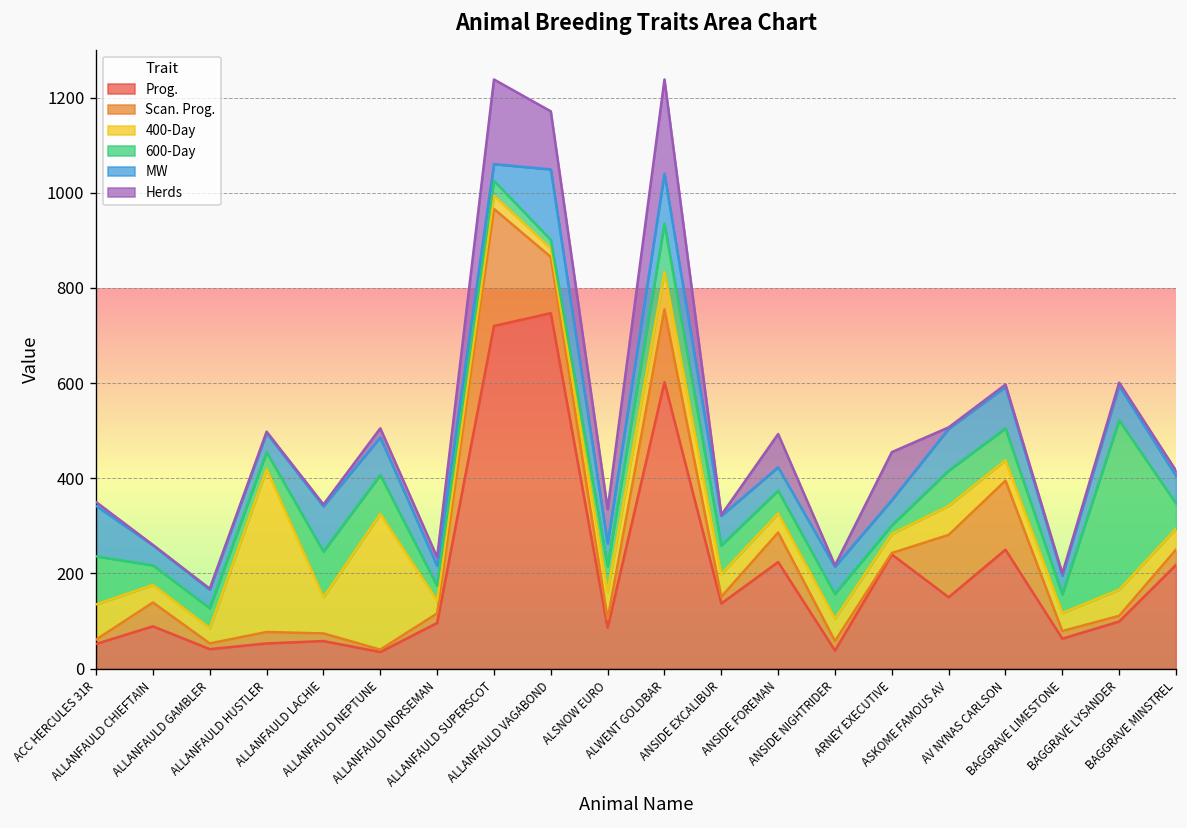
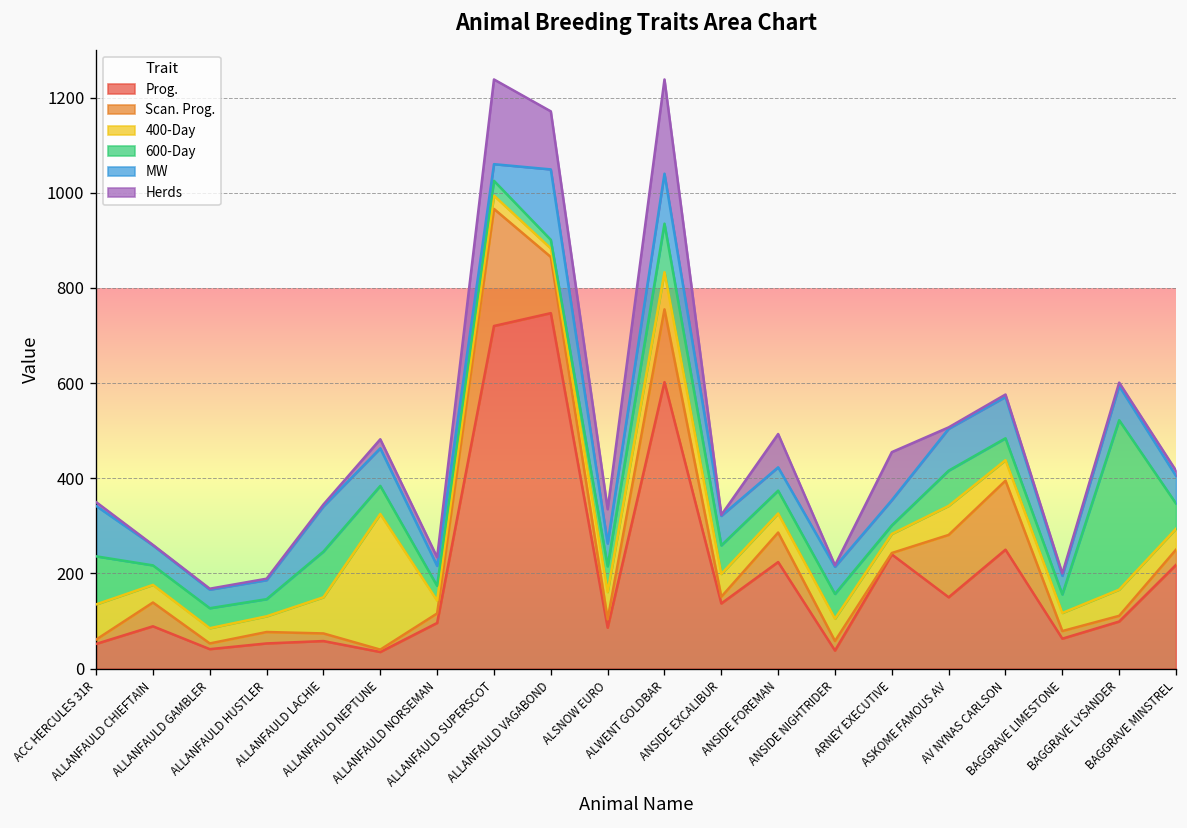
400-Day, ALLANFAULD HUSTLER: 340 -> 30
600-Day, ALLANFAULD NEPTUNE: 80 -> 60
600-Day, AV NYNAS CARLSON: 70 -> 50
